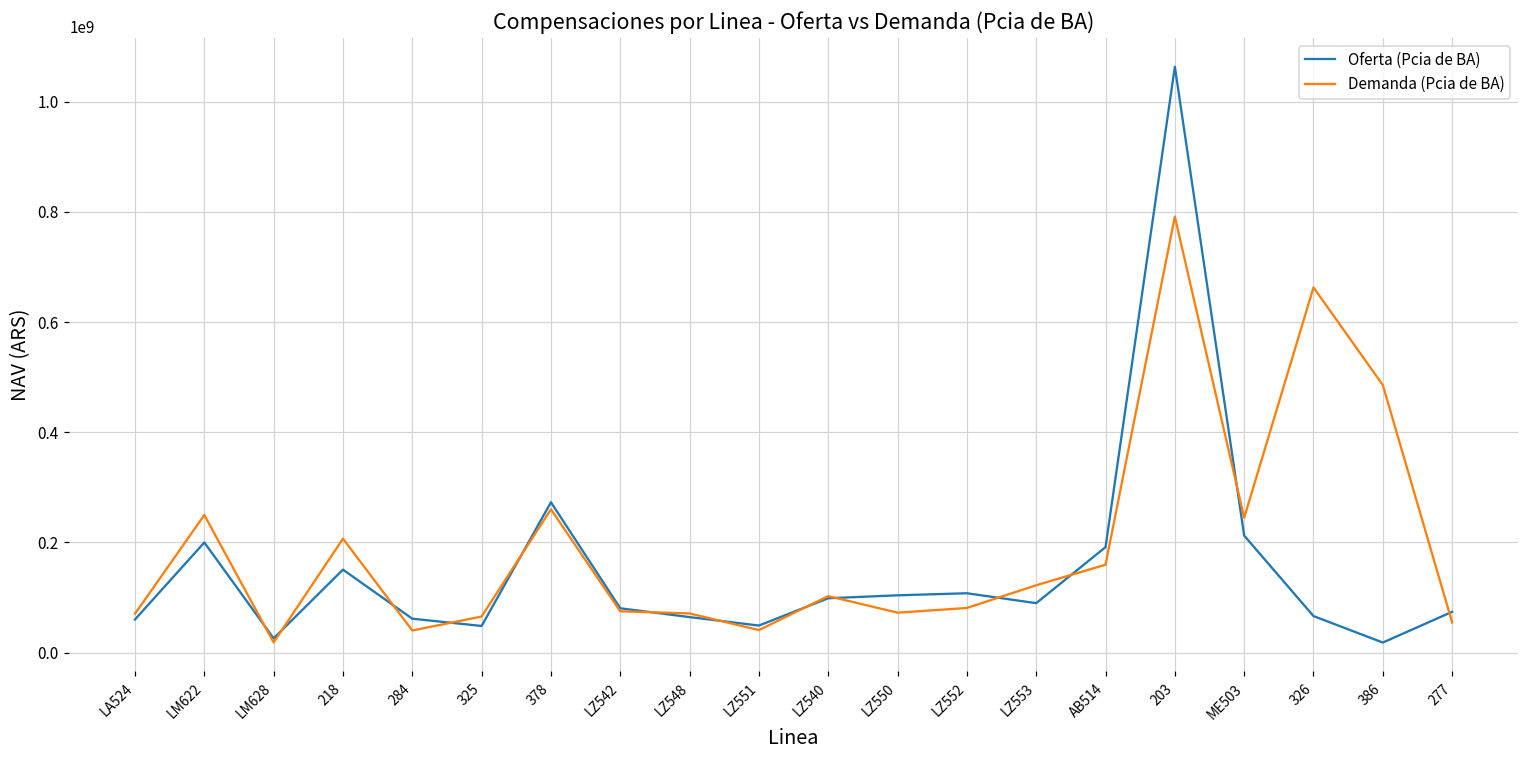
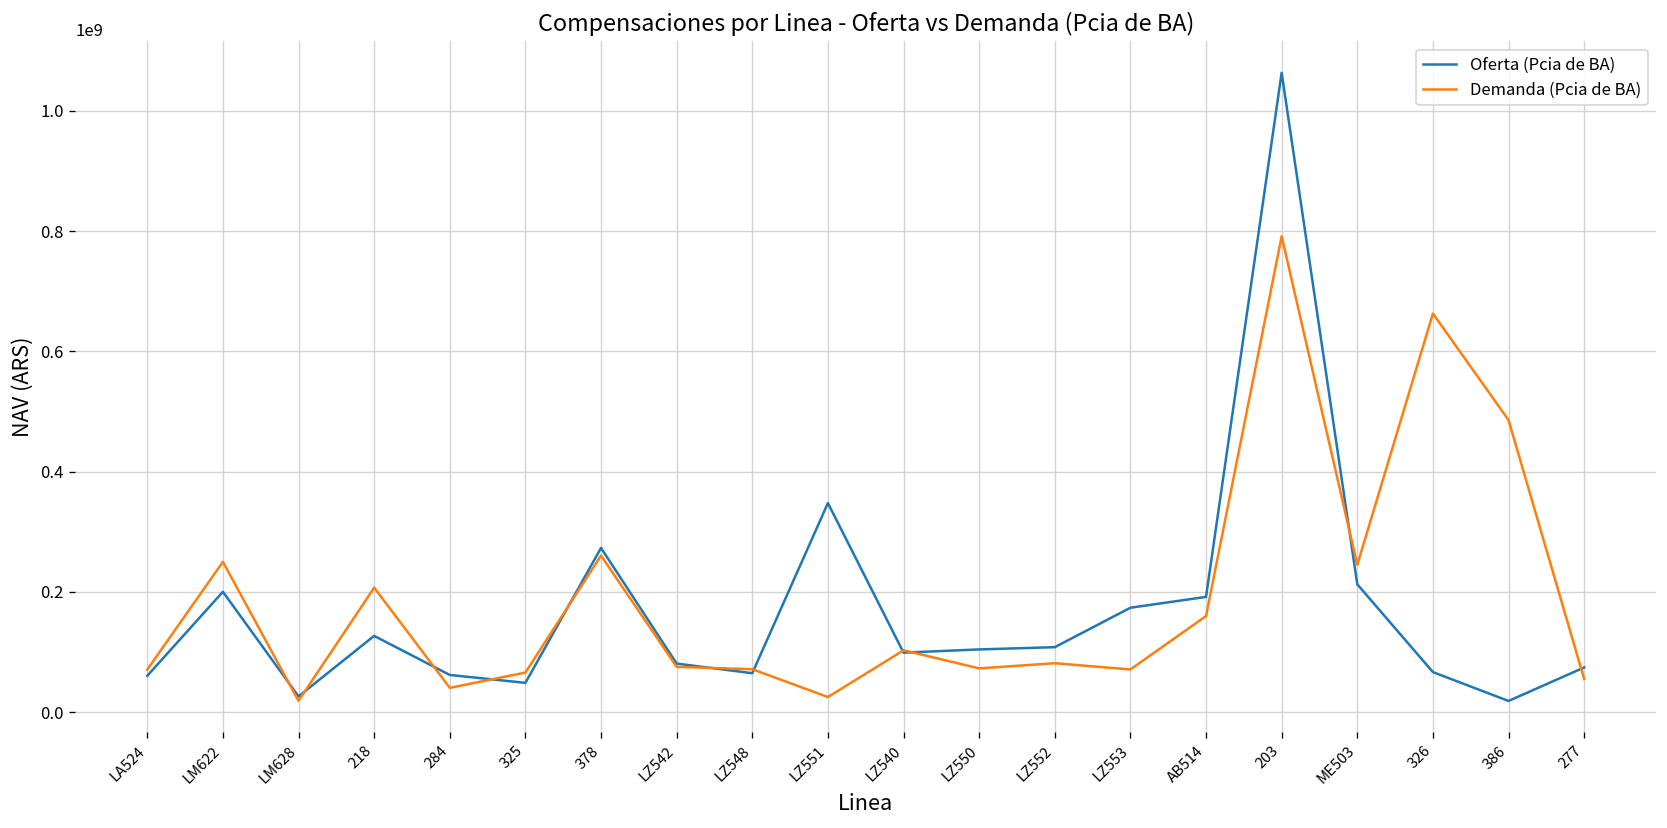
Oferta (Pcia de BA), 218: 150000000 -> 130000000
Oferta (Pcia de BA), LZ551: 50000000 -> 350000000
Demanda (Pcia de BA), LZ551: 40000000 -> 20000000
Oferta (Pcia de BA), LZ553: 90000000 -> 170000000
Demanda (Pcia de BA), LZ553: 120000000 -> 70000000
